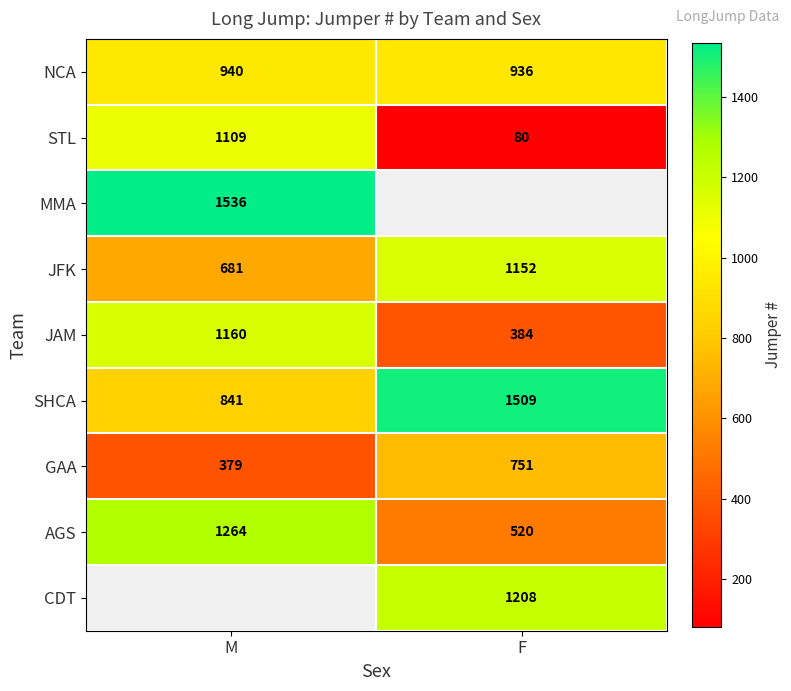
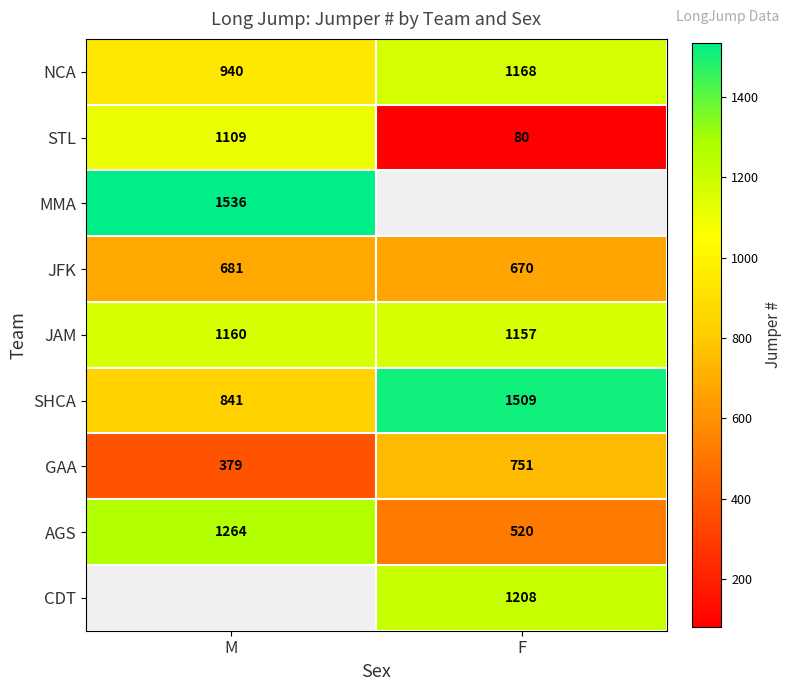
NCA, F: 936 -> 1168
JFK, F: 1152 -> 670
JAM, F: 384 -> 1157
